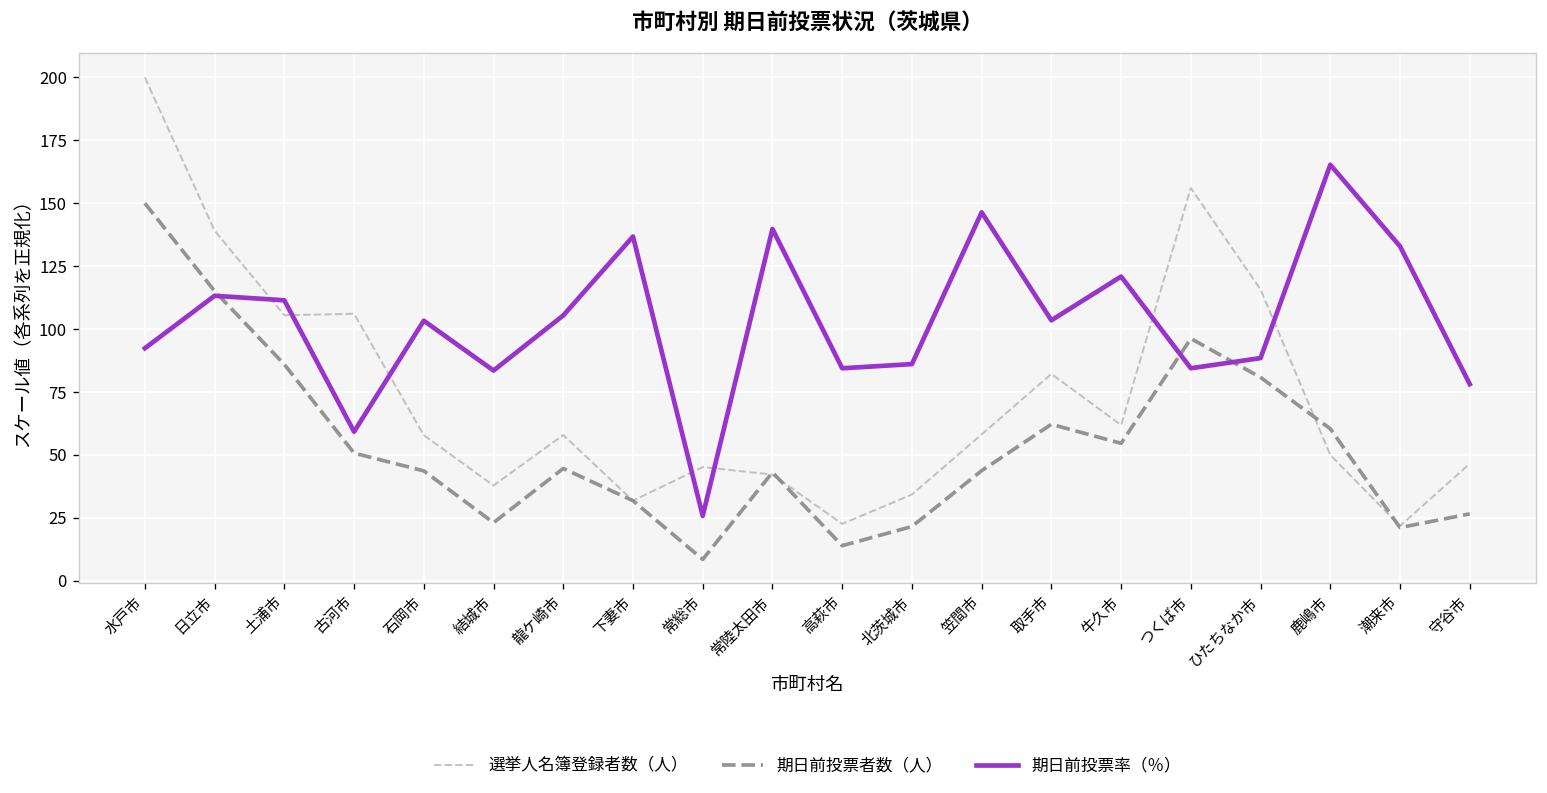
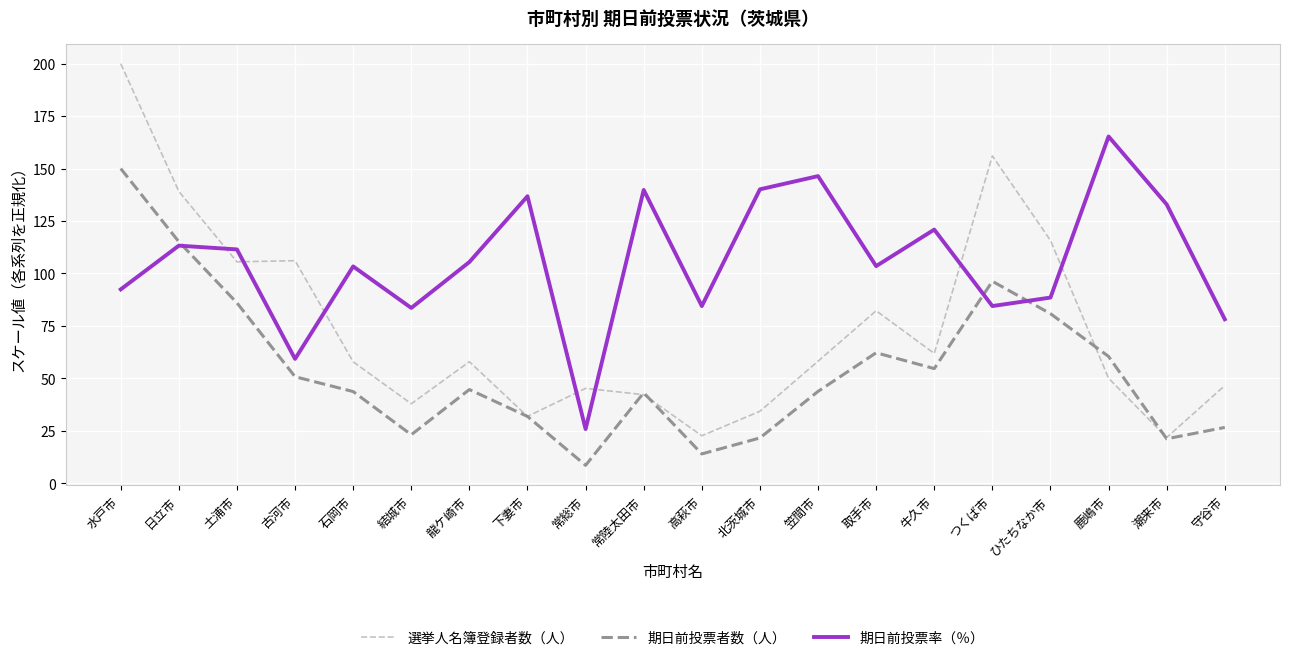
期日前投票率（％）, 北茨城市: 86 -> 140
